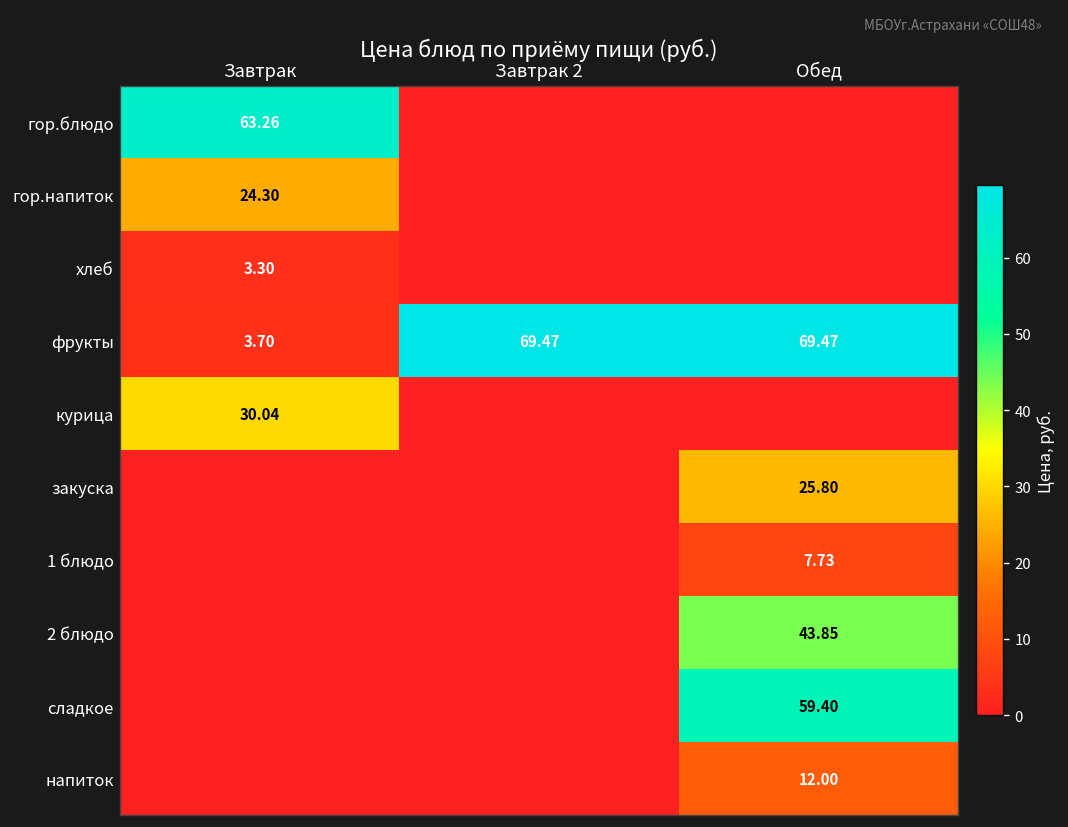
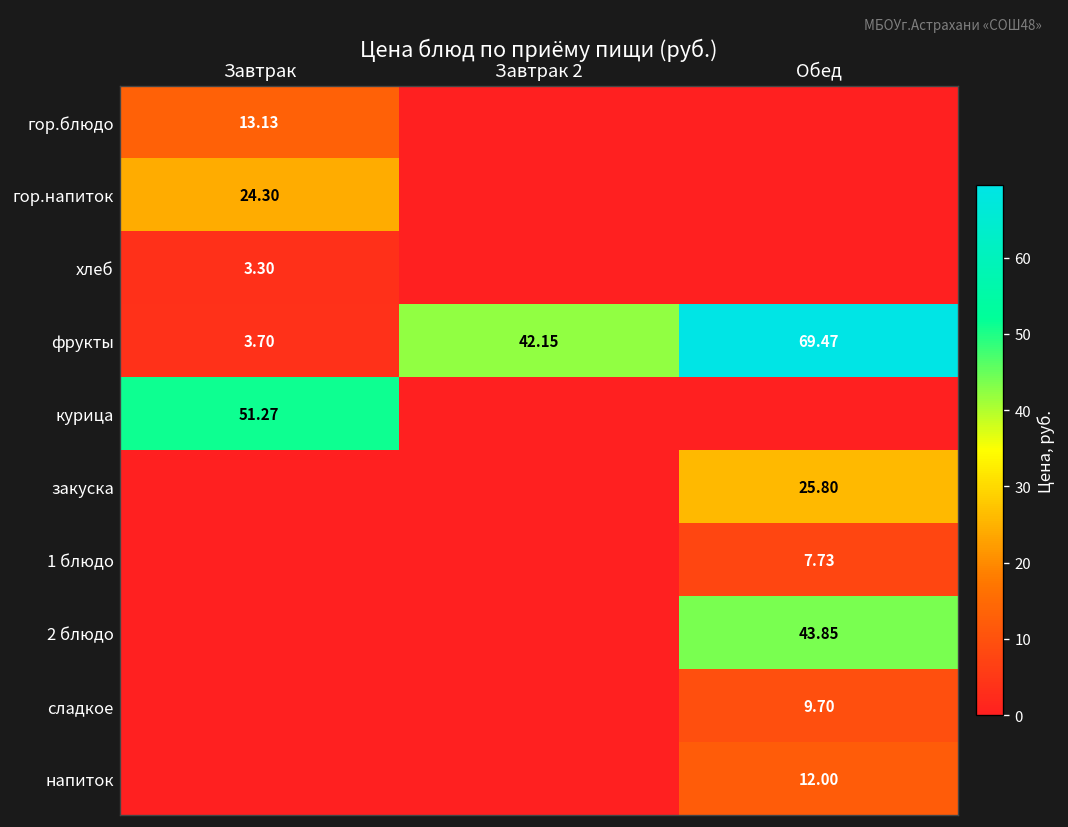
гор.блюдо, Завтрак: 63.26 -> 13.13
фрукты, Завтрак 2: 69.47 -> 42.15
курица, Завтрак: 30.04 -> 51.27
сладкое, Обед: 59.40 -> 9.70
